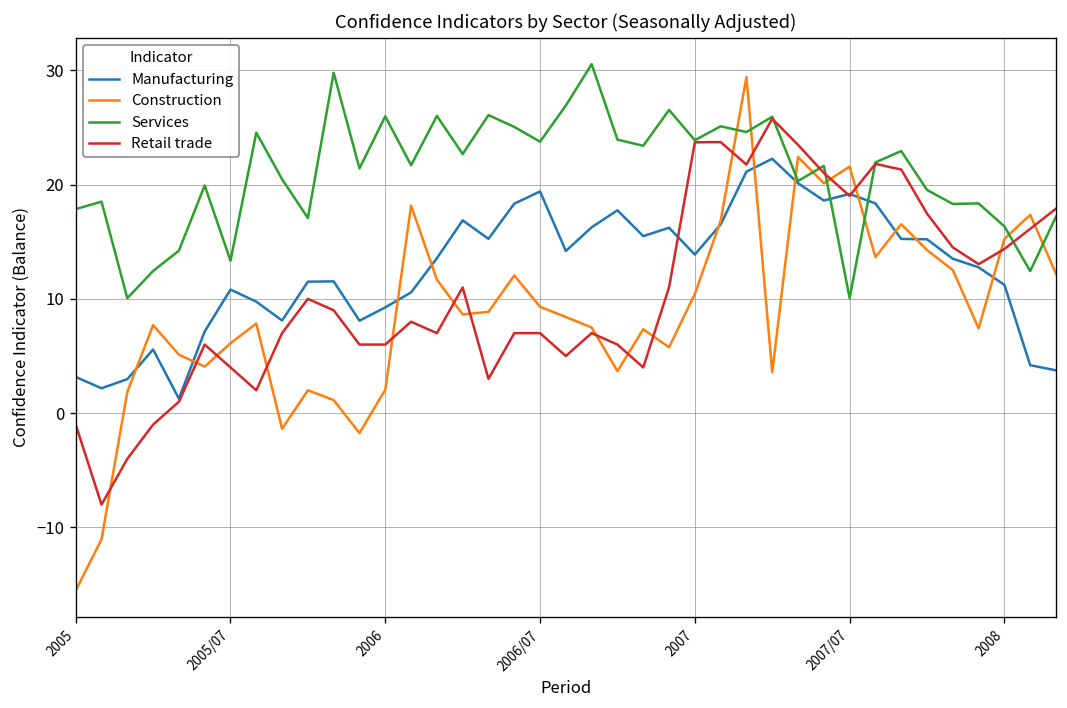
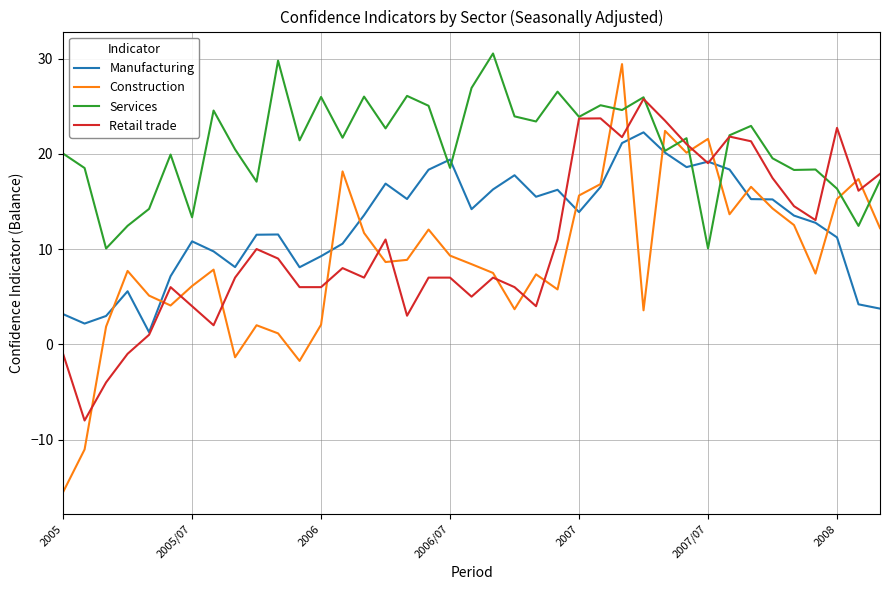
Services, 2005: 18 -> 20
Services, 2006/07: 24 -> 19
Construction, 2007: 10 -> 16
Retail trade, 2008: 14 -> 23
